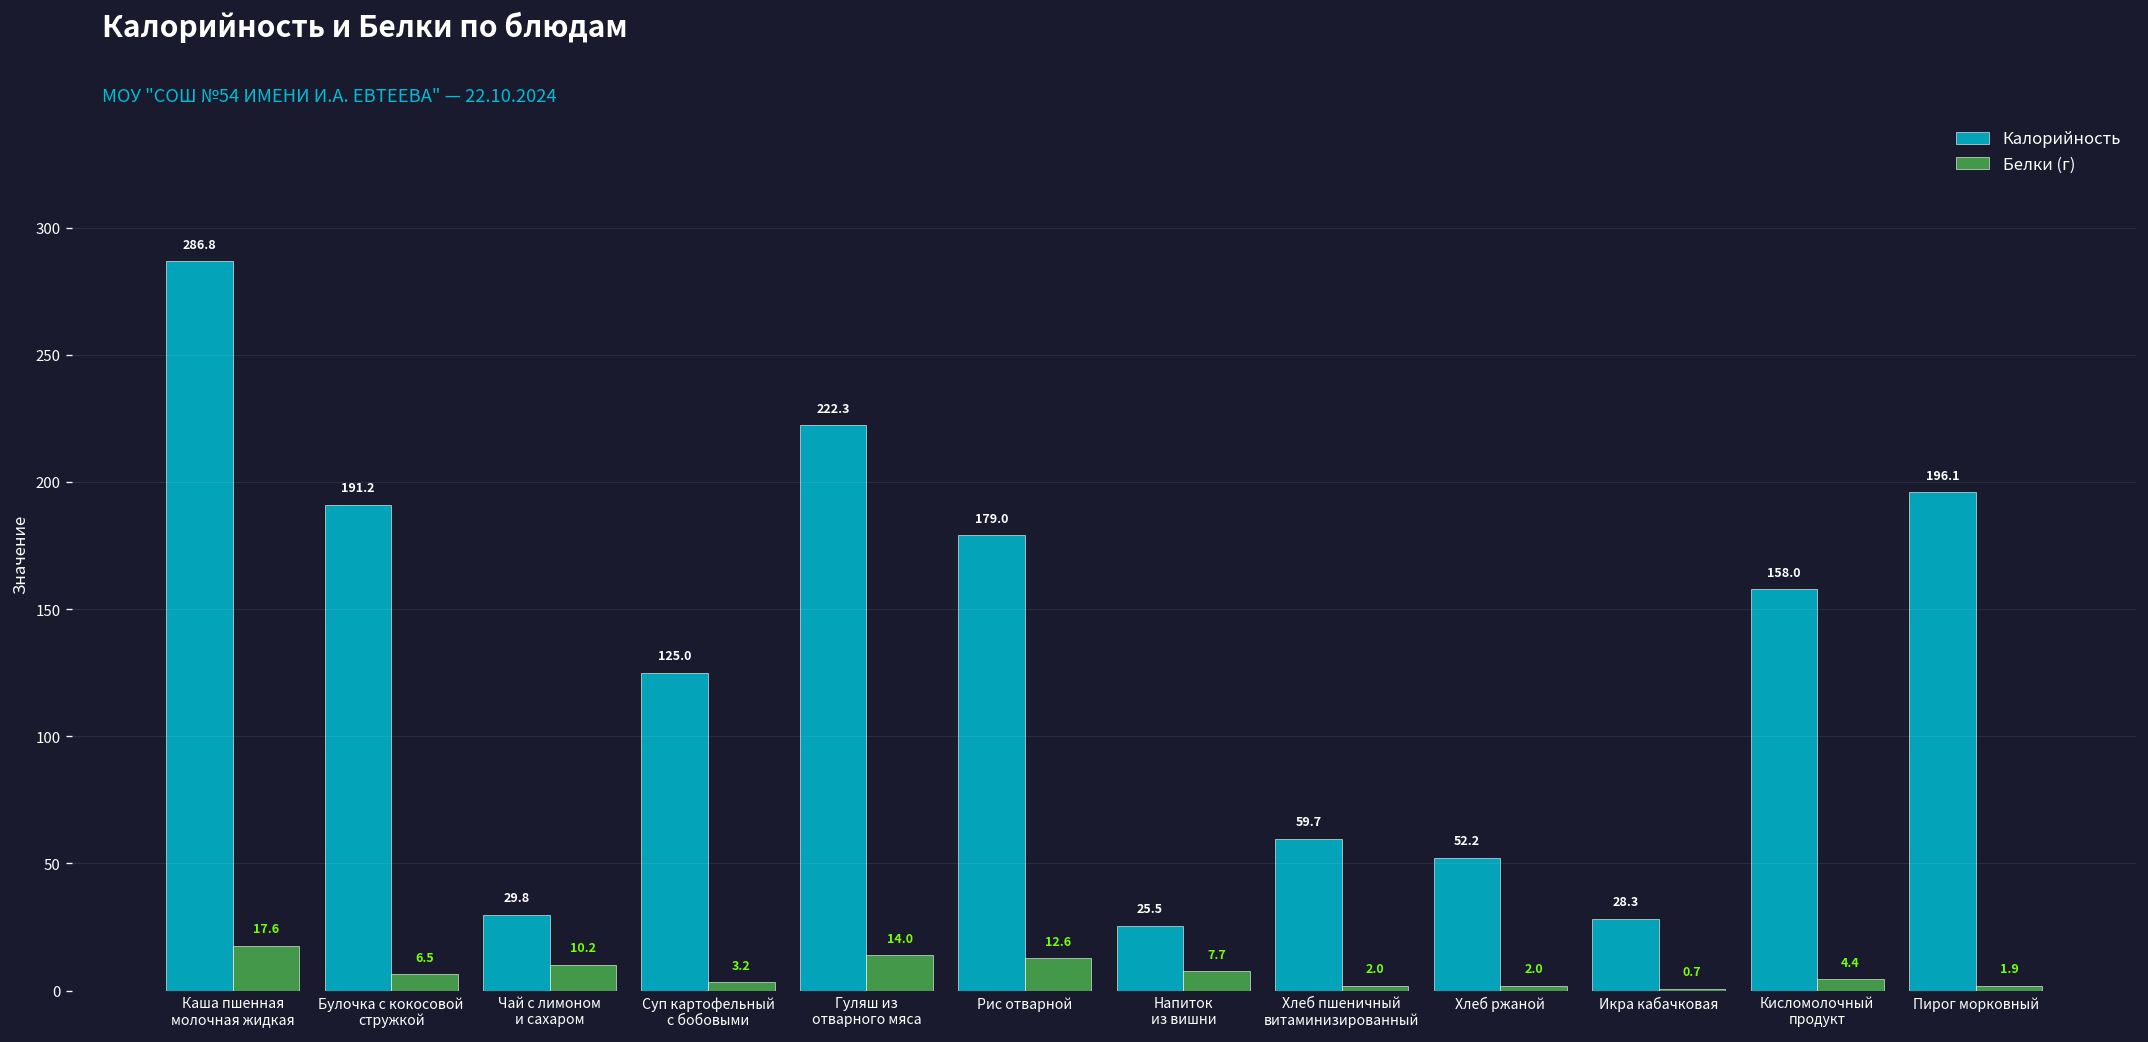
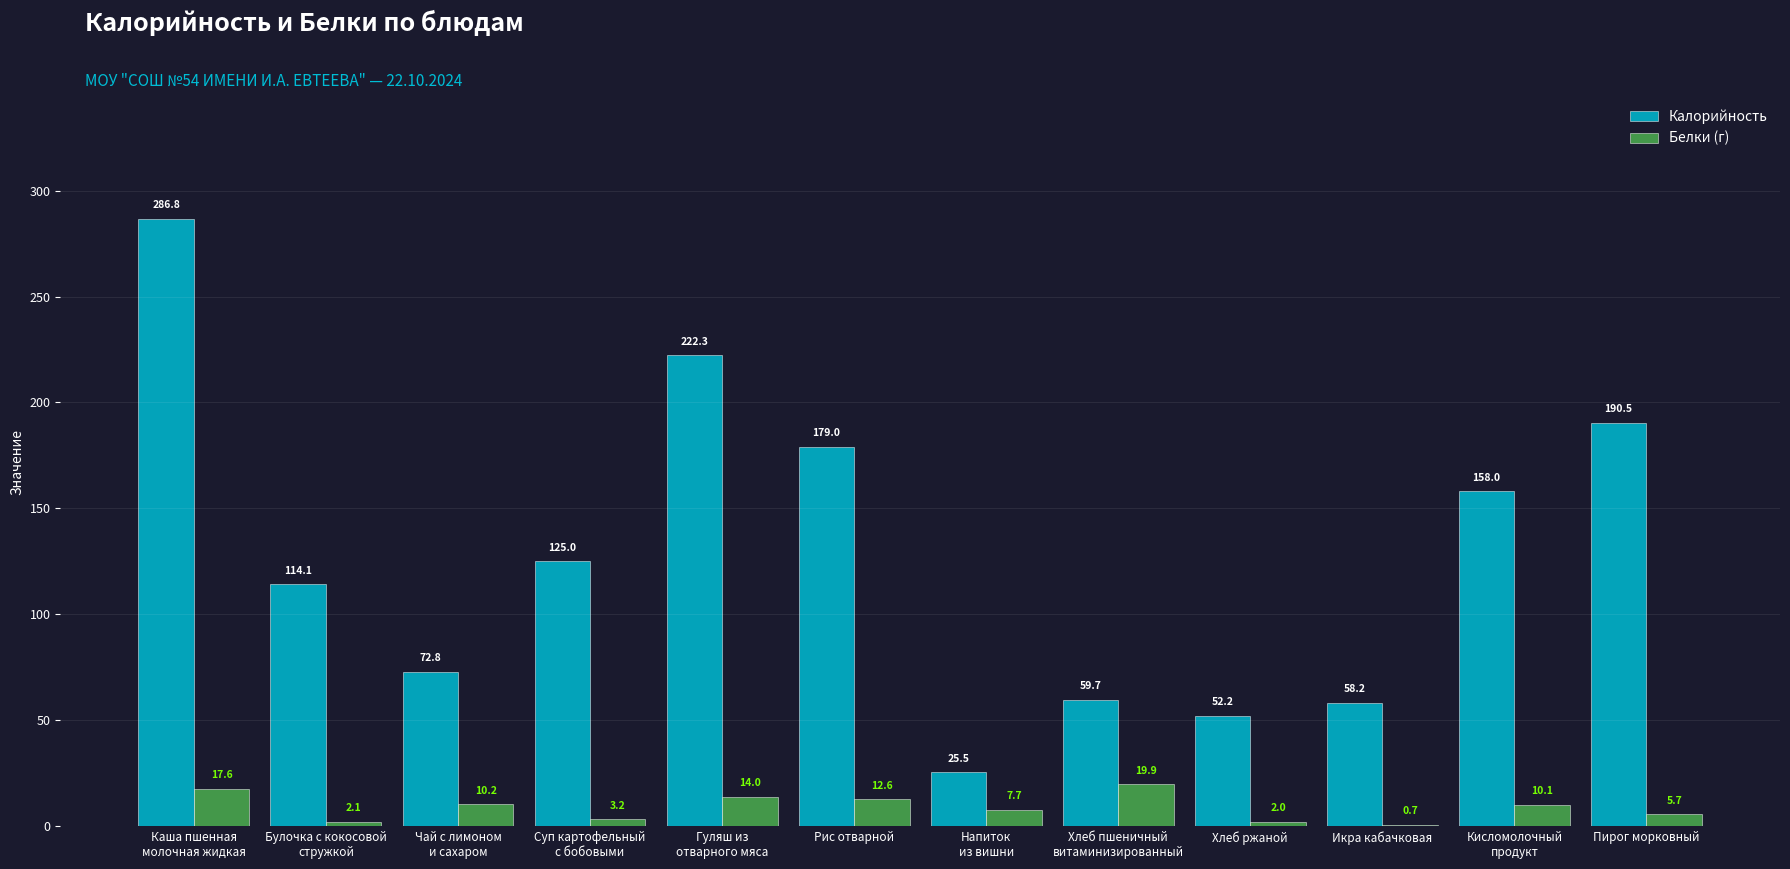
Калорийность, Булочка с кокосовой стружкой: 191.2 -> 114.1
Белки (г), Булочка с кокосовой стружкой: 6.5 -> 2.1
Калорийность, Чай с лимоном и сахаром: 29.8 -> 72.8
Белки (г), Хлеб пшеничный витаминизированный: 2.0 -> 19.9
Калорийность, Икра кабачковая: 28.3 -> 58.2
Белки (г), Кисломолочный продукт: 4.4 -> 10.1
Калорийность, Пирог морковный: 196.1 -> 190.5
Белки (г), Пирог морковный: 1.9 -> 5.7
